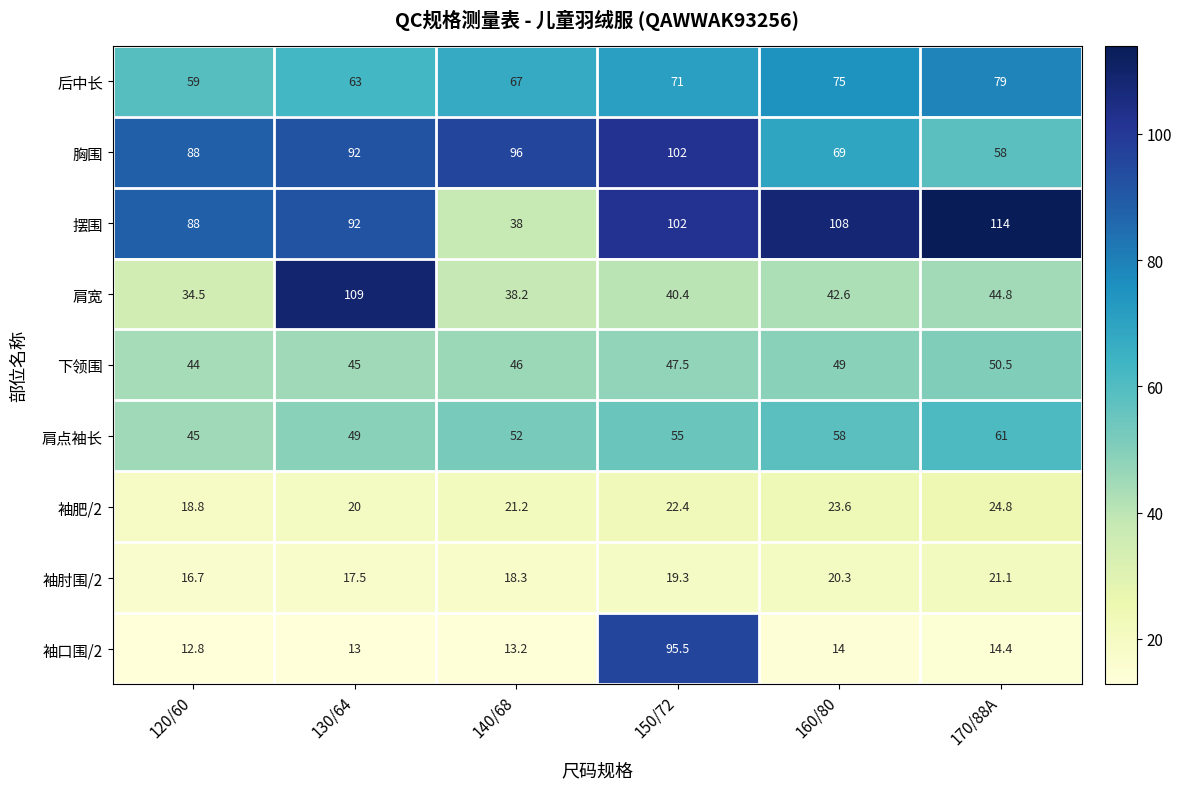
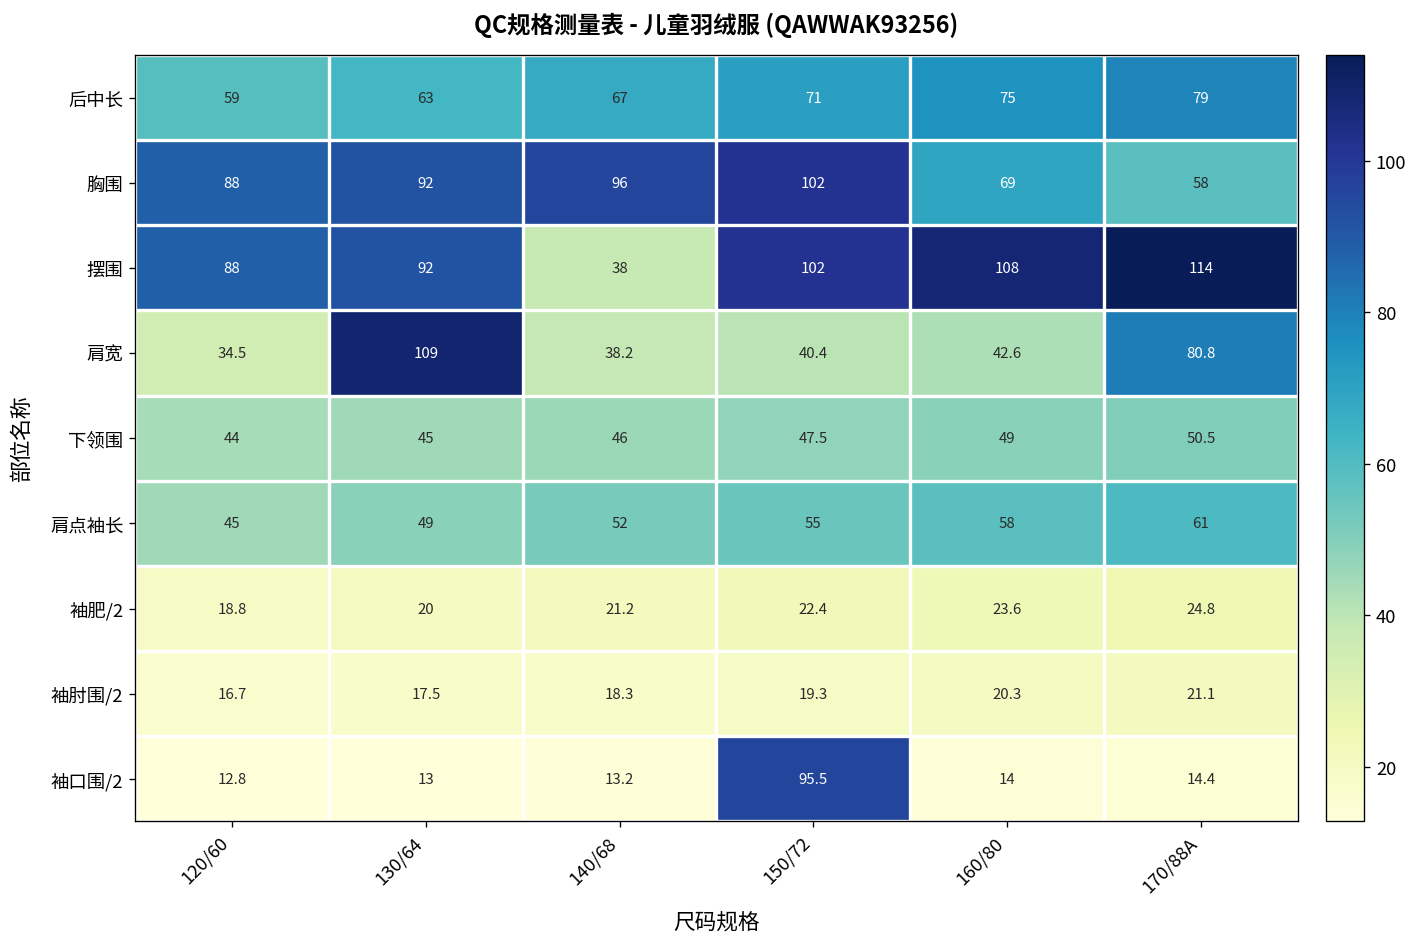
肩宽, 170/88A: 44.8 -> 80.8
